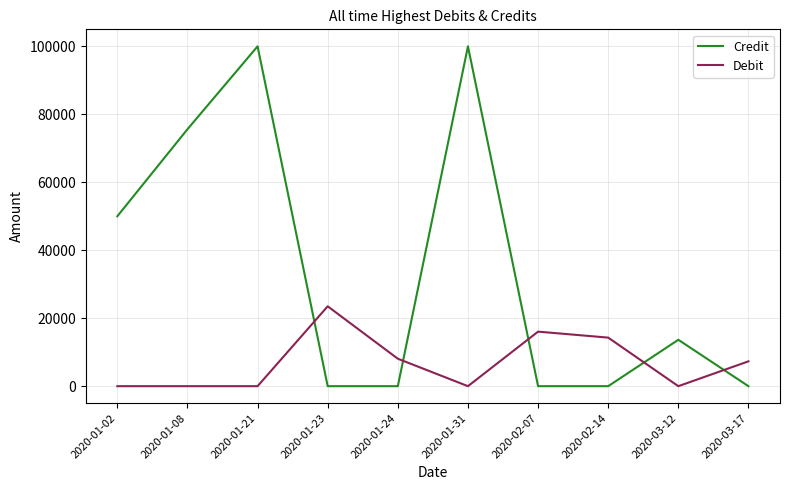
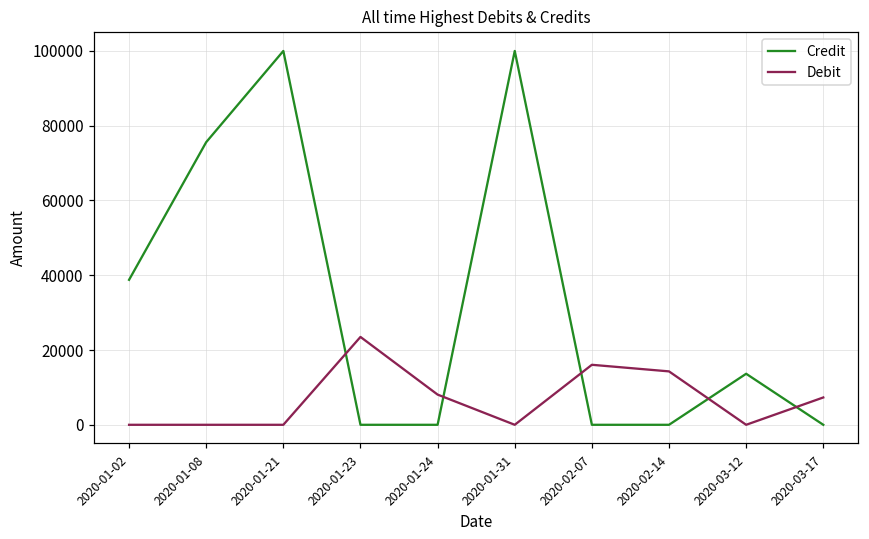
Credit, 2020-01-02: 50000 -> 39000
